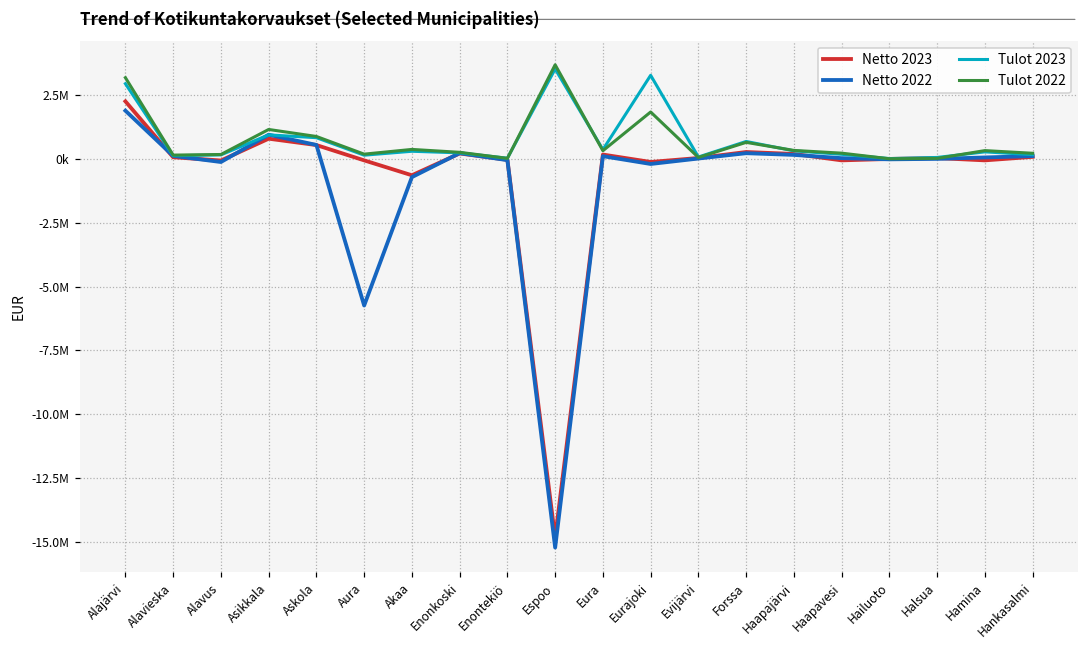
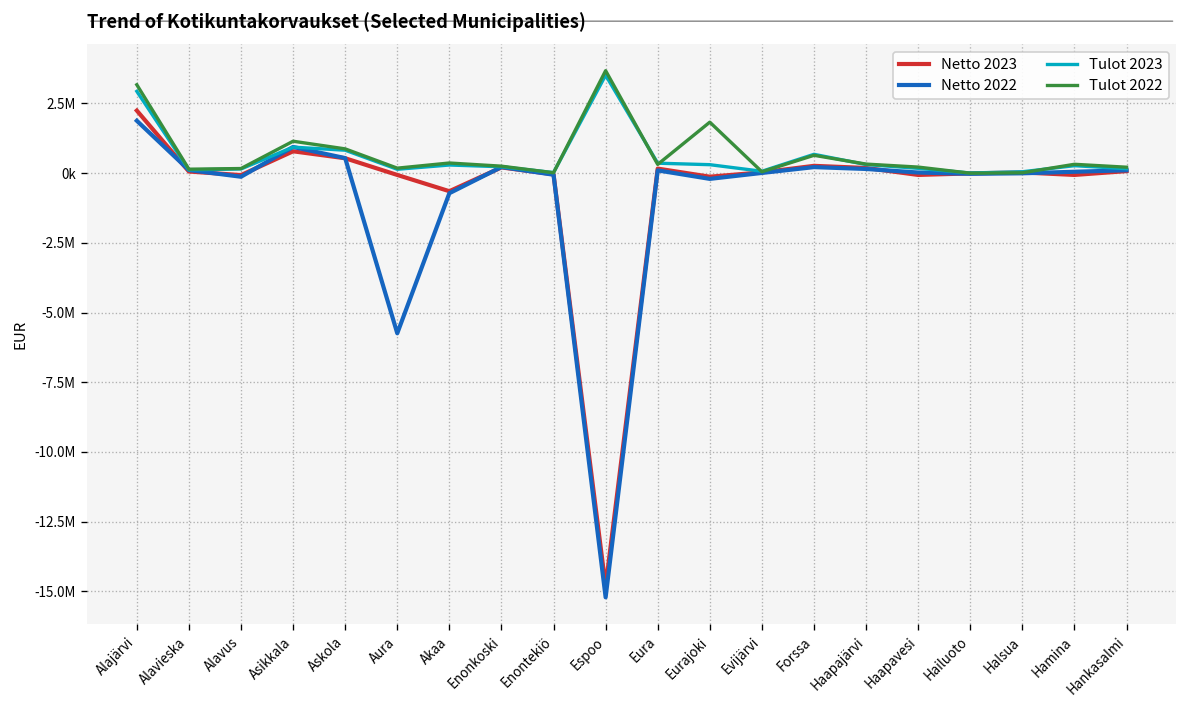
Tulot 2023, Eurajoki: 3300000 -> 300000
